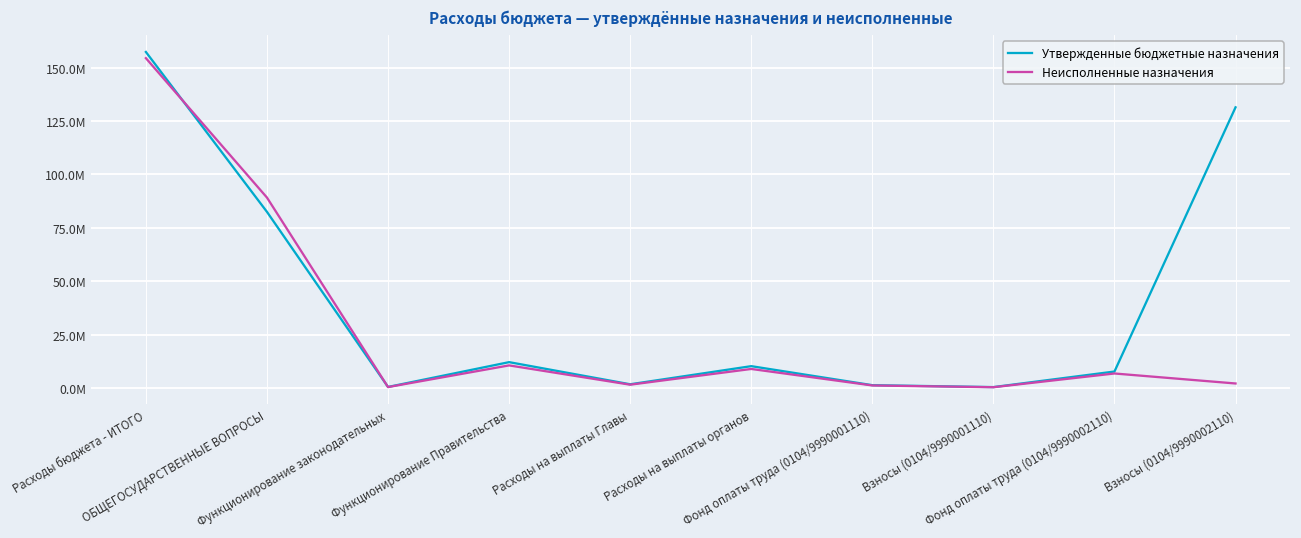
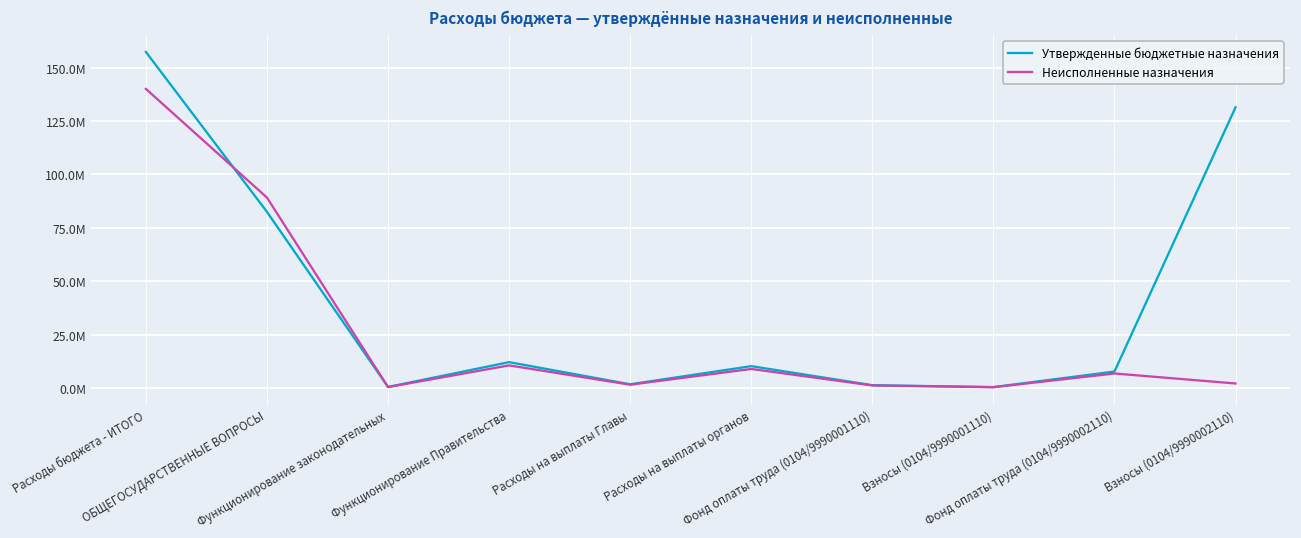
Неисполненные назначения, Расходы бюджета - ИТОГО: 154000000 -> 140000000
